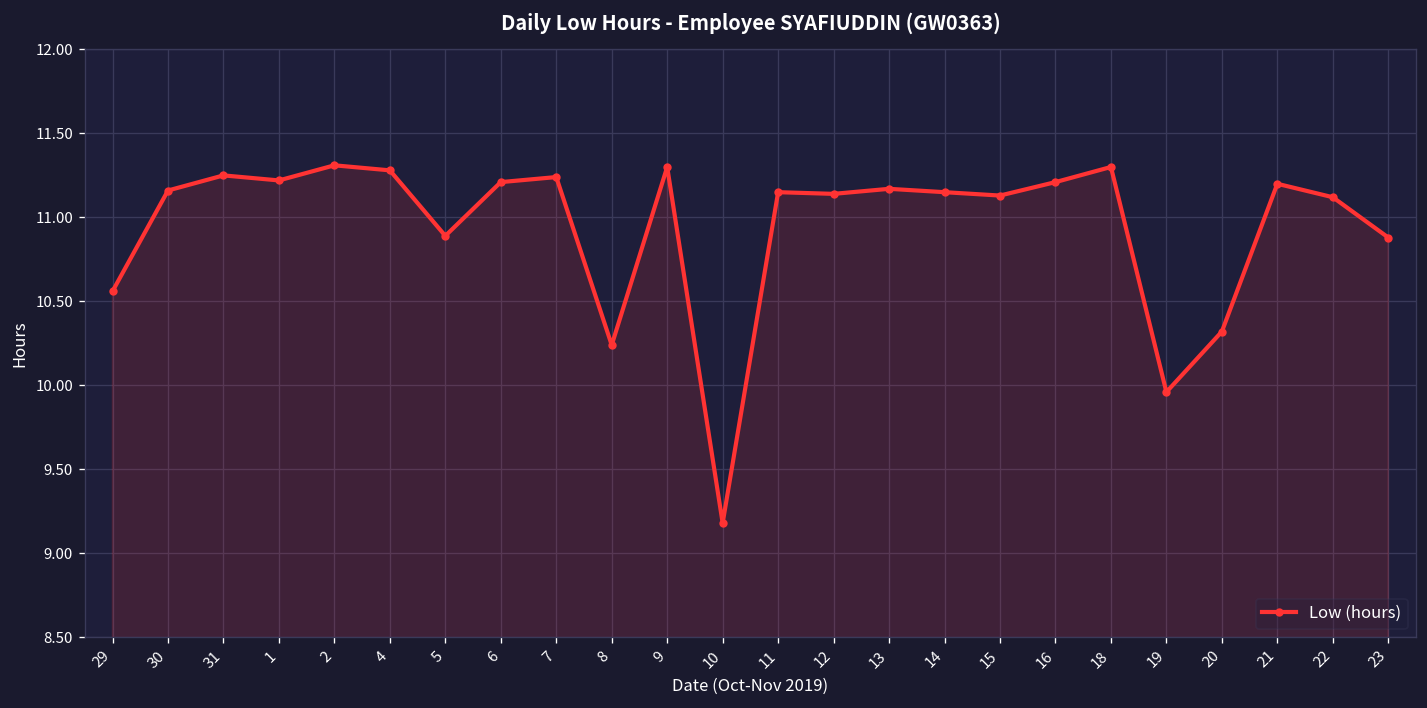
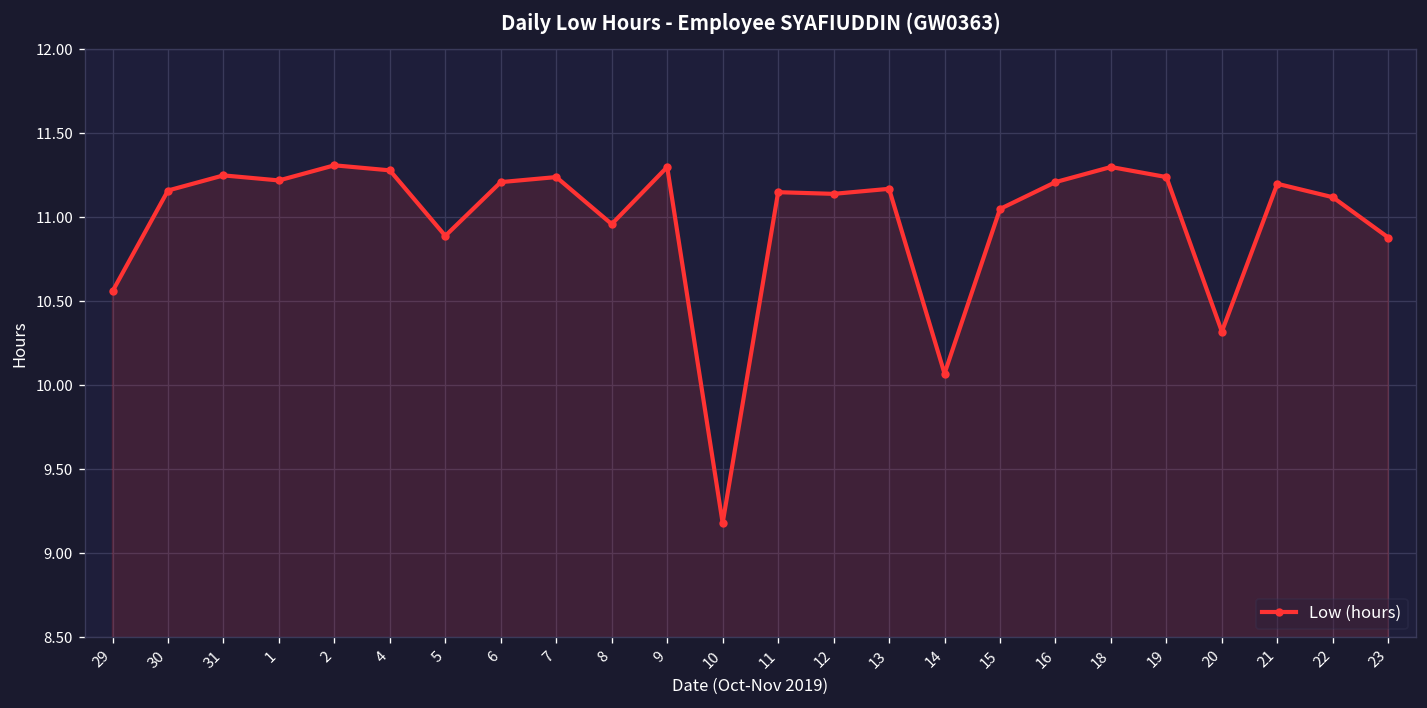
8: 10.24 -> 10.96
14: 11.15 -> 10.07
15: 11.13 -> 11.05
19: 9.96 -> 11.24
